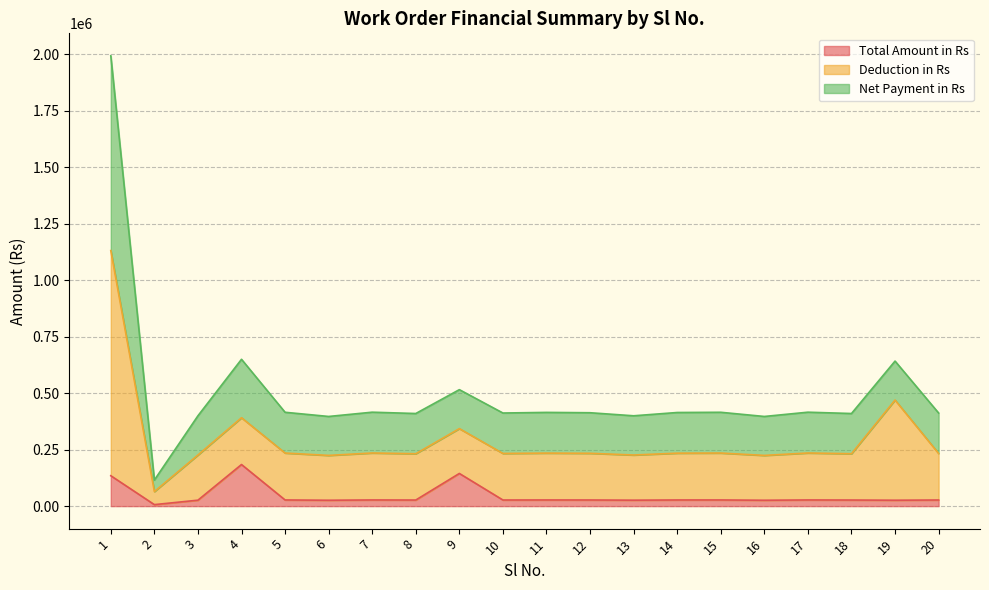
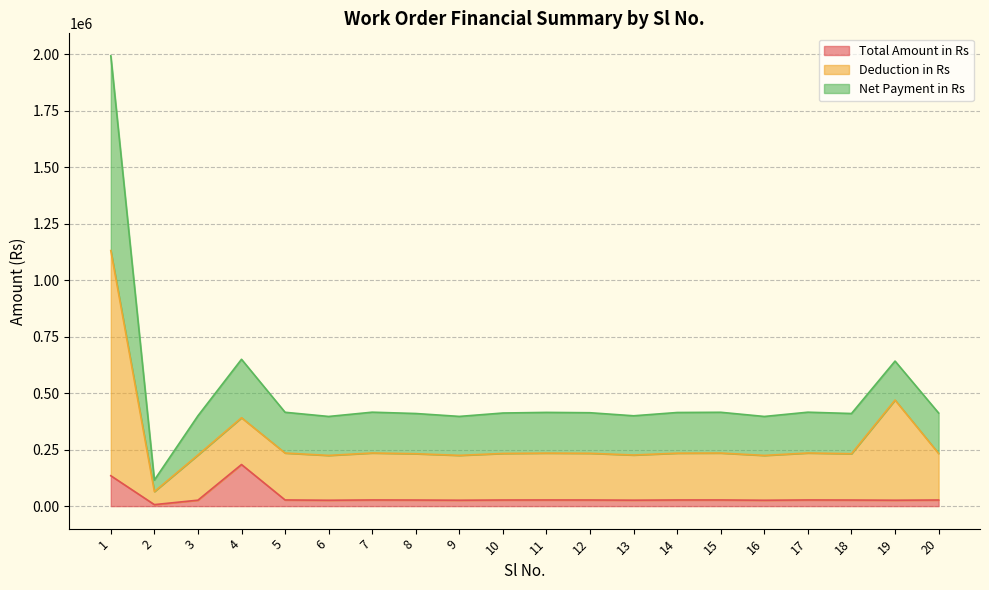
Total Amount in Rs, 9: 140000 -> 30000
